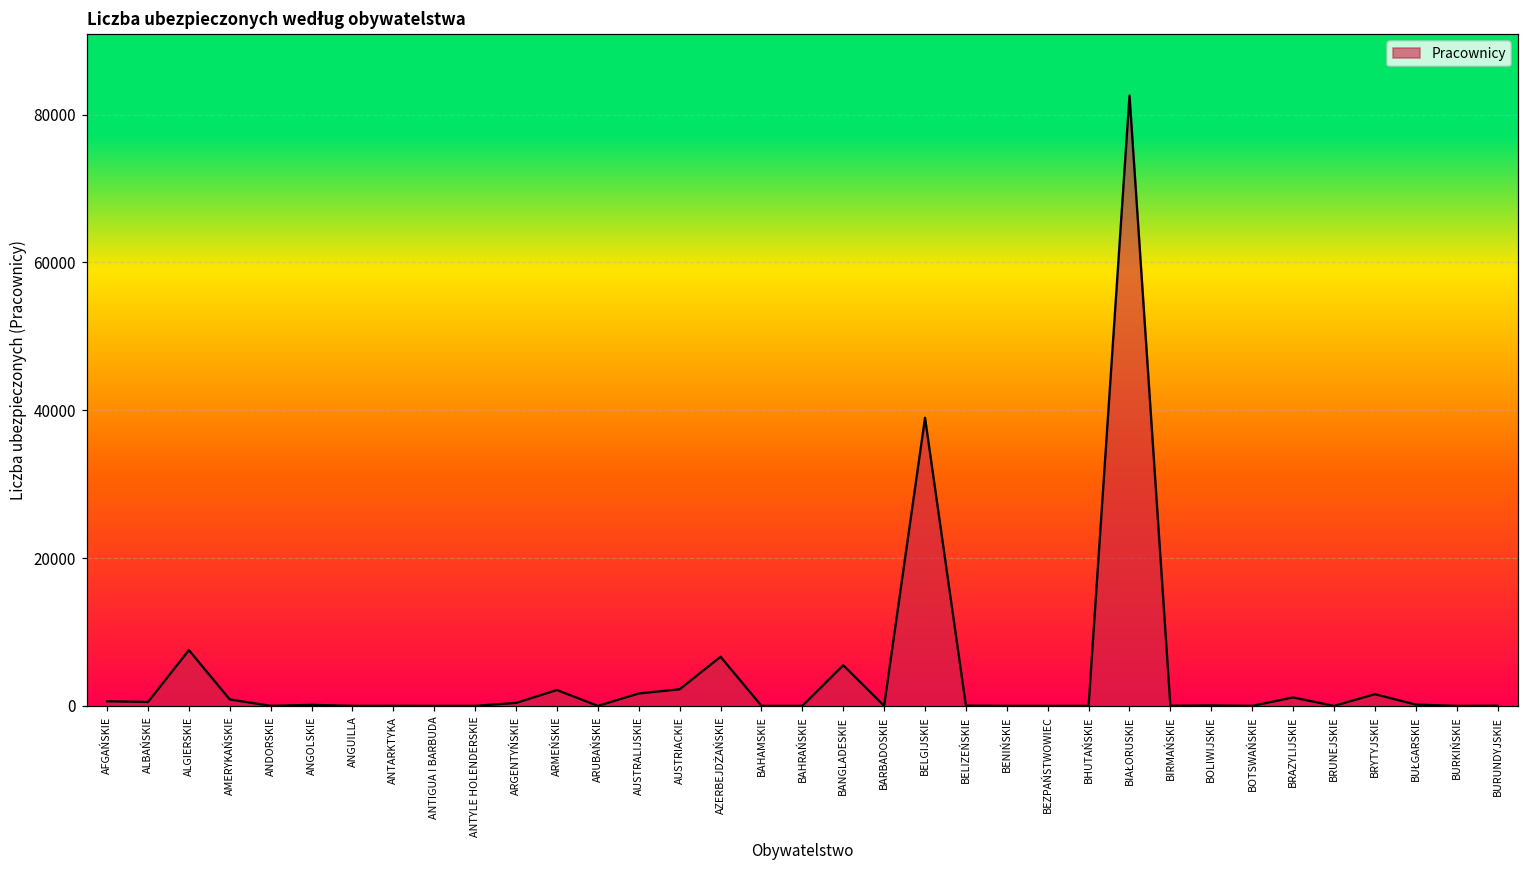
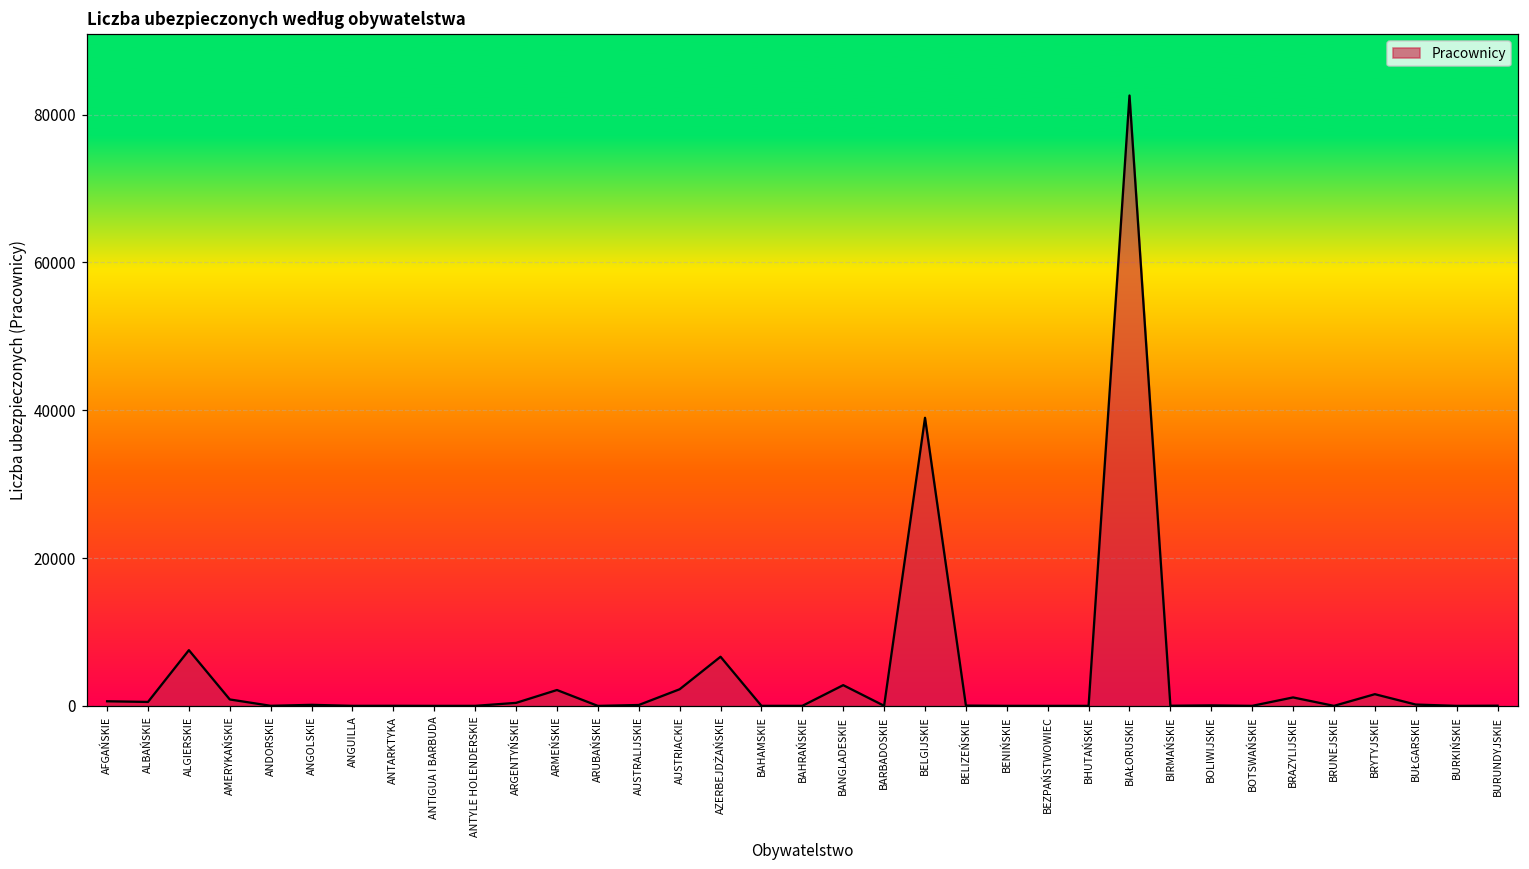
AUSTRALIJSKIE: 2000 -> 0
BANGLADESKIE: 6000 -> 3000
